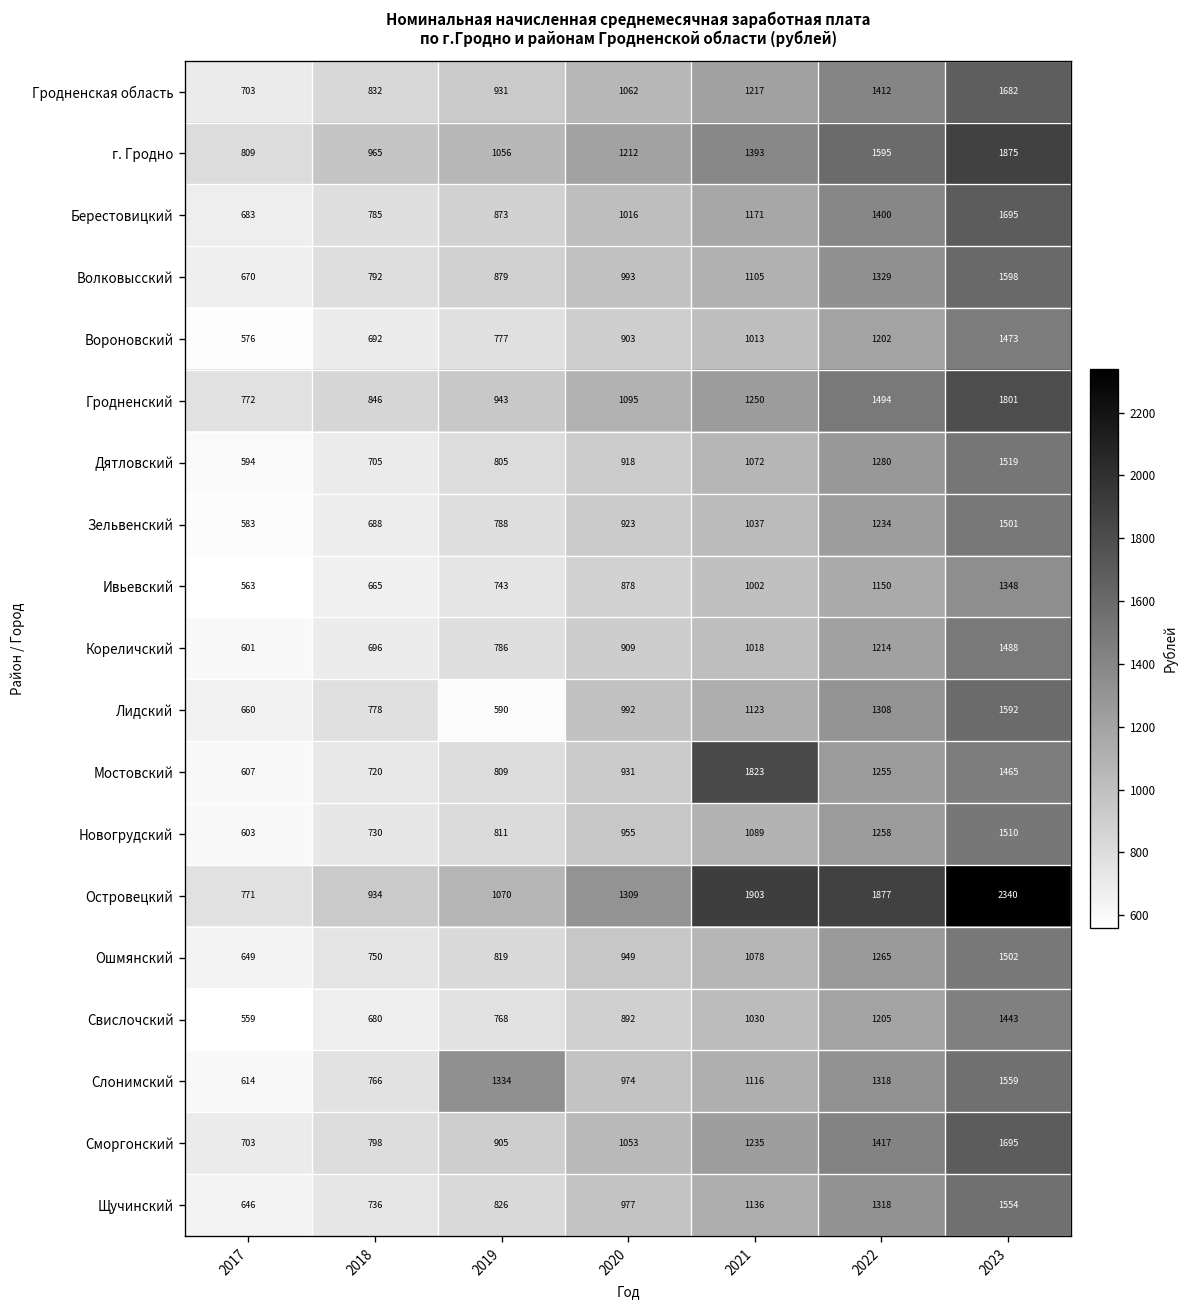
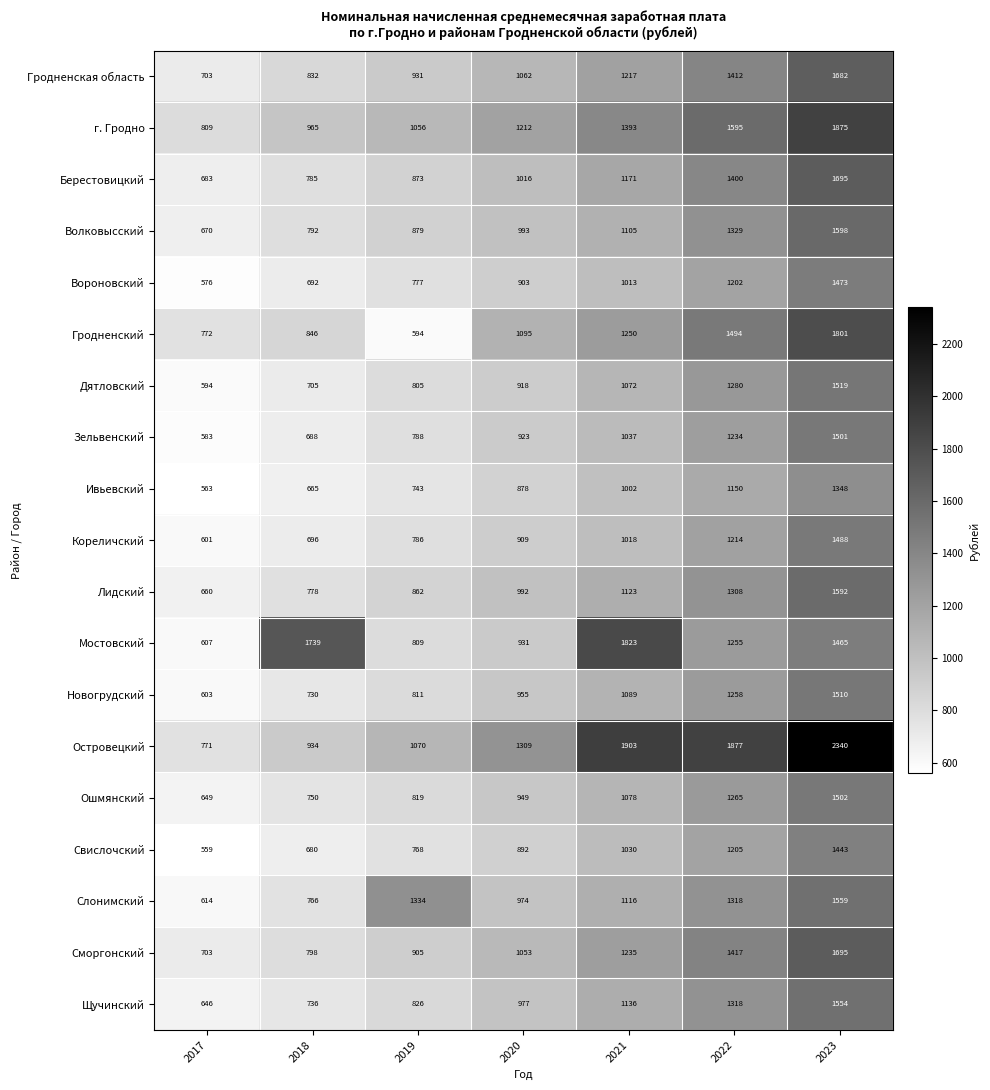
Гродненский, 2019: 943 -> 594
Лидский, 2019: 590 -> 862
Мостовский, 2018: 720 -> 1739
